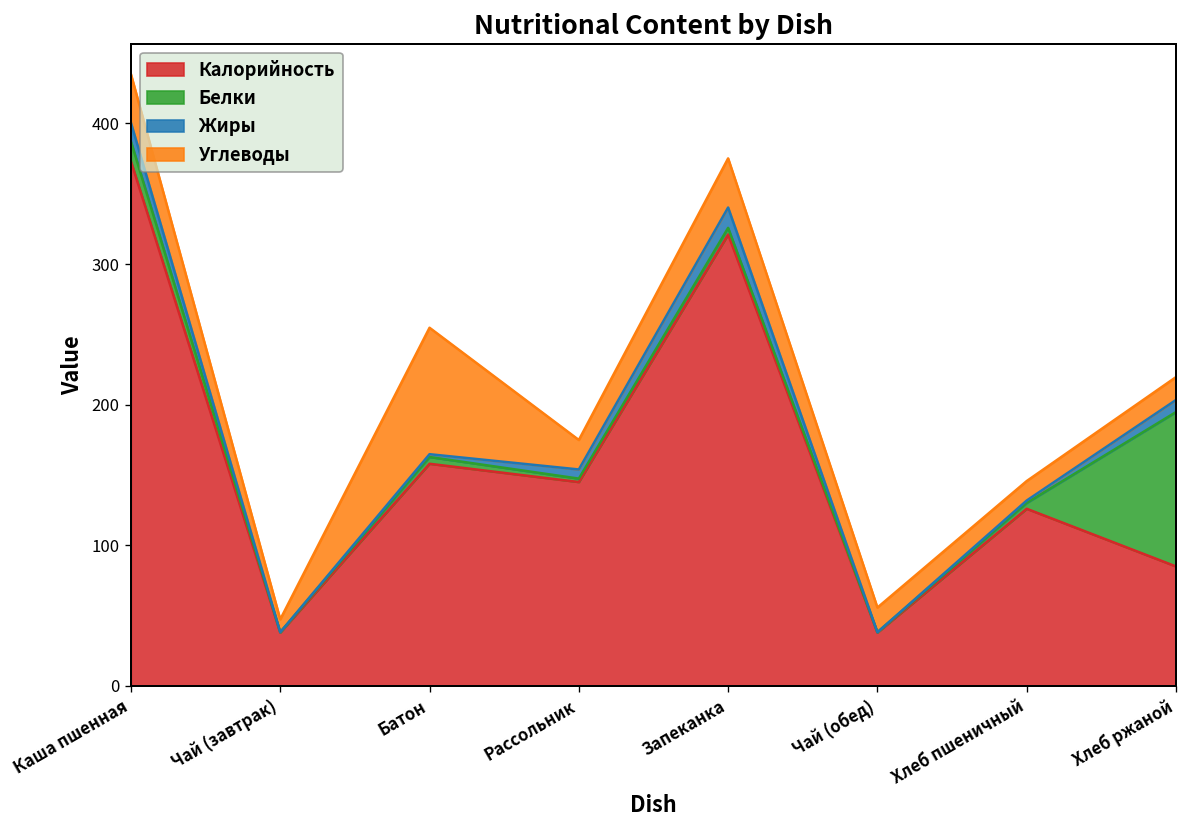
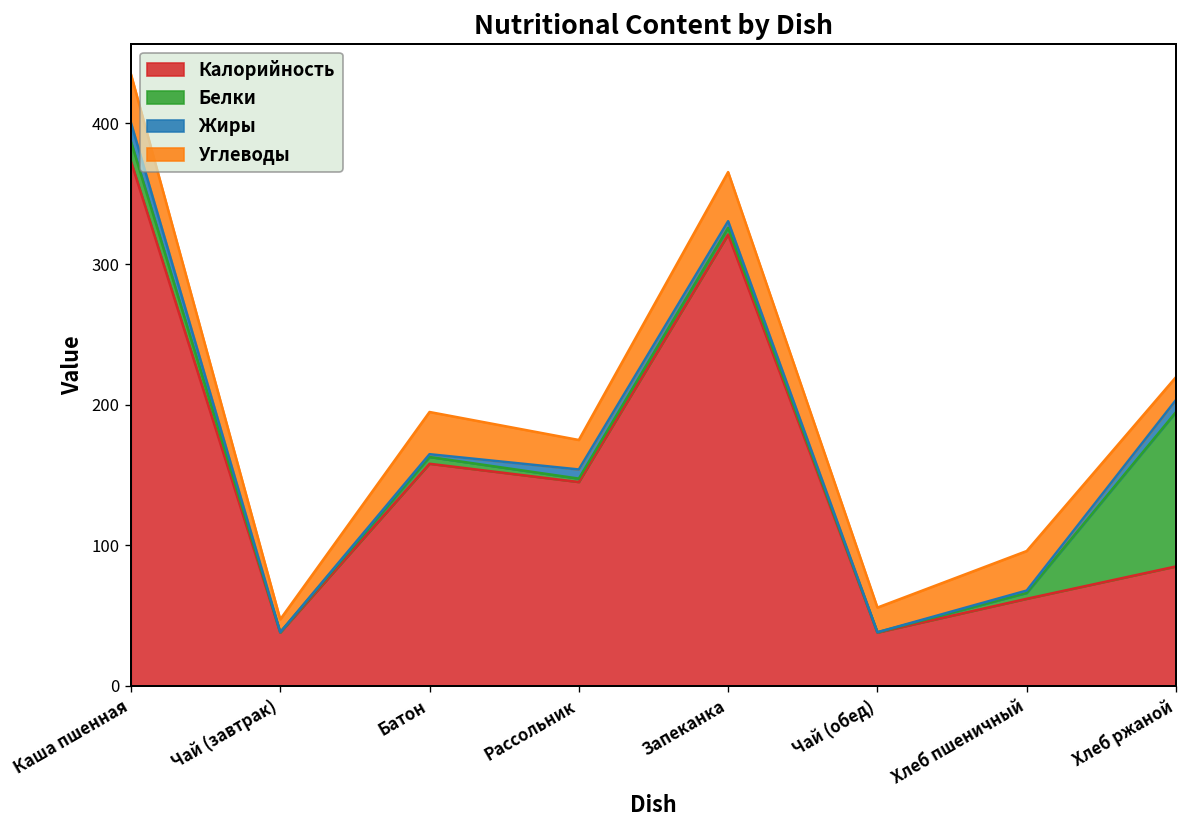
Углеводы, Батон: 90 -> 30
Жиры, Запеканка: 14 -> 5
Калорийность, Хлеб пшеничный: 126 -> 62
Углеводы, Хлеб пшеничный: 14 -> 28
